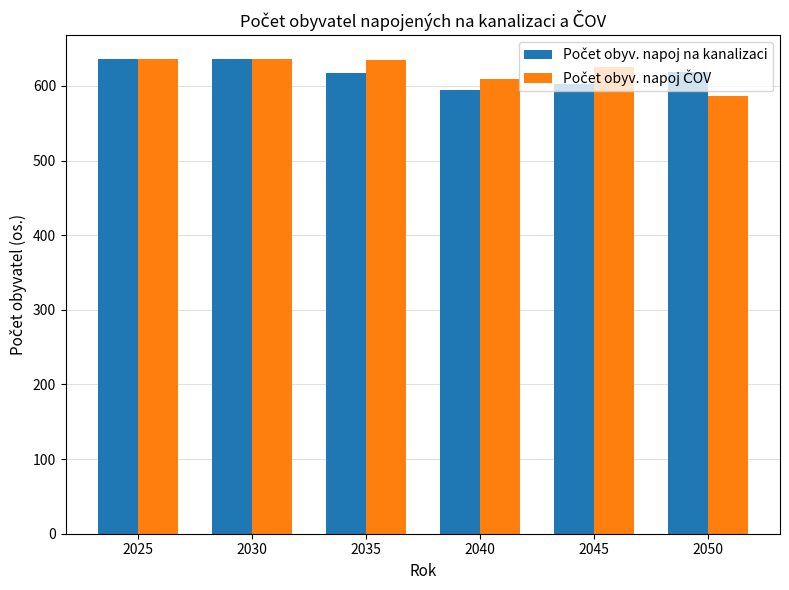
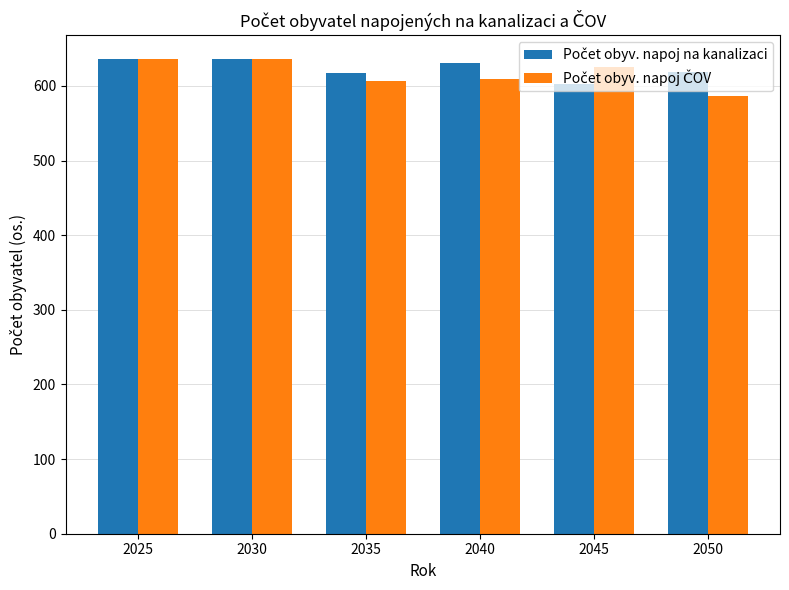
Počet obyv. napoj ČOV, 2035: 640 -> 610
Počet obyv. napoj na kanalizaci, 2040: 600 -> 630
